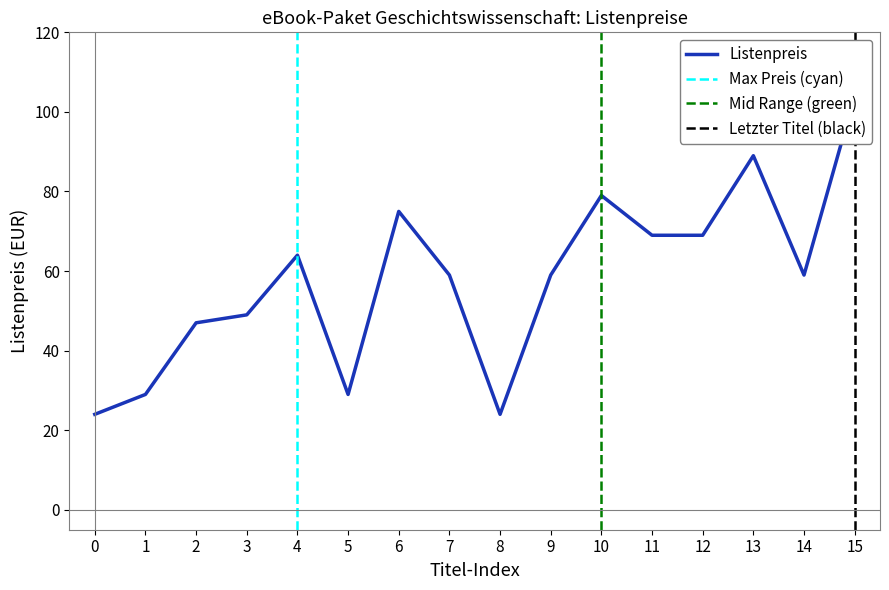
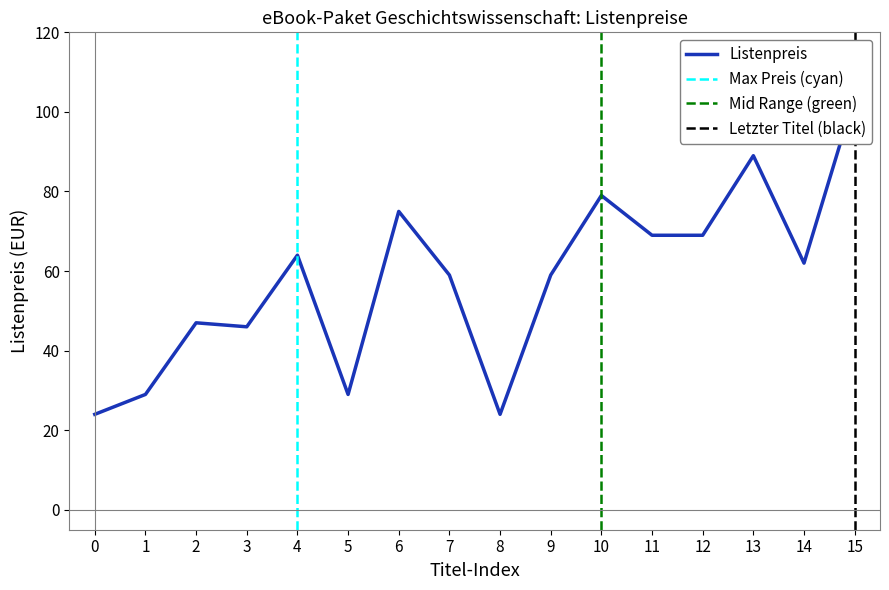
3: 49 -> 46
14: 59 -> 62
